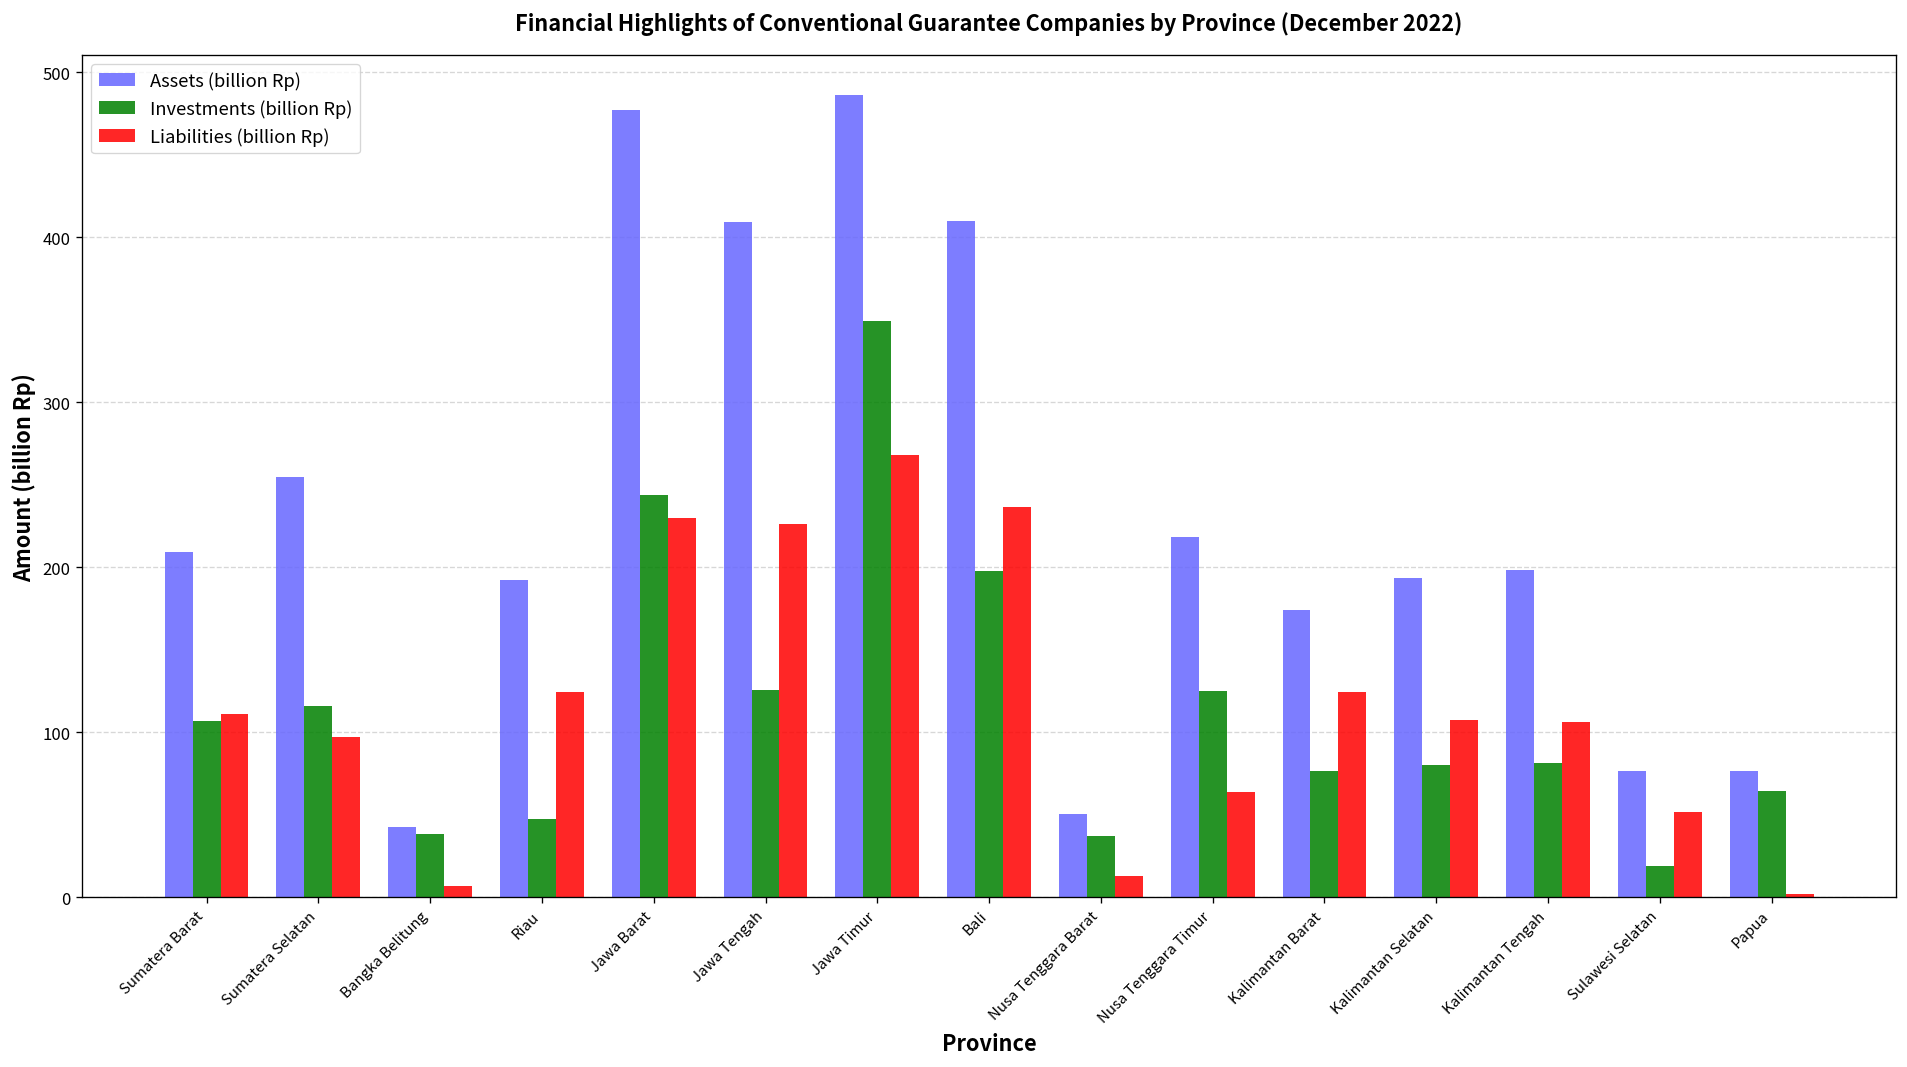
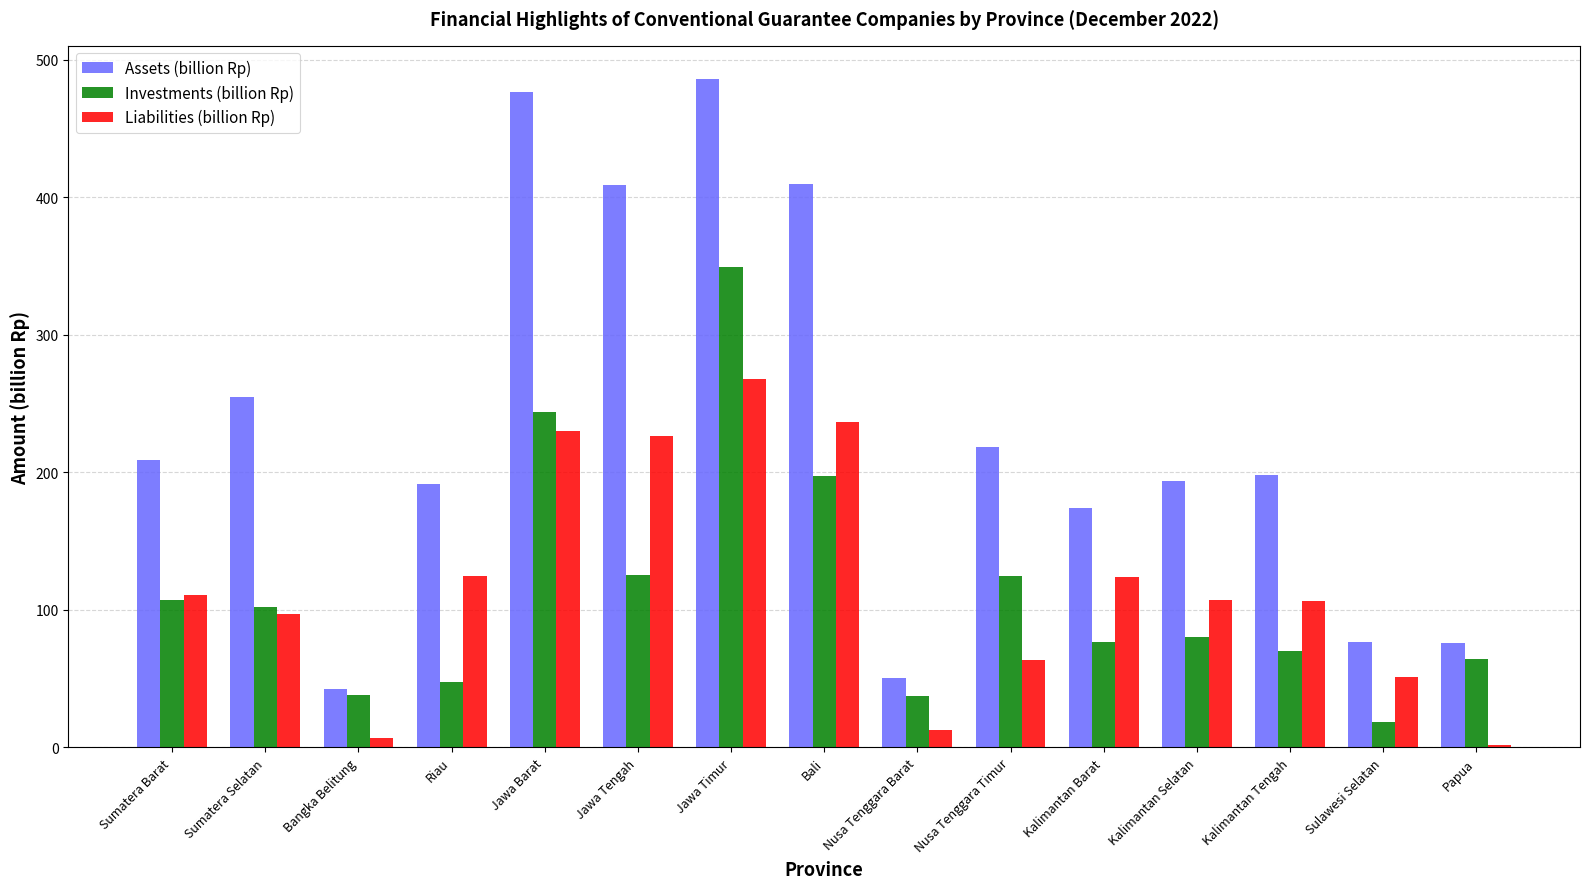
Investments (billion Rp), Sumatera Selatan: 116 -> 102
Investments (billion Rp), Kalimantan Tengah: 81 -> 70
